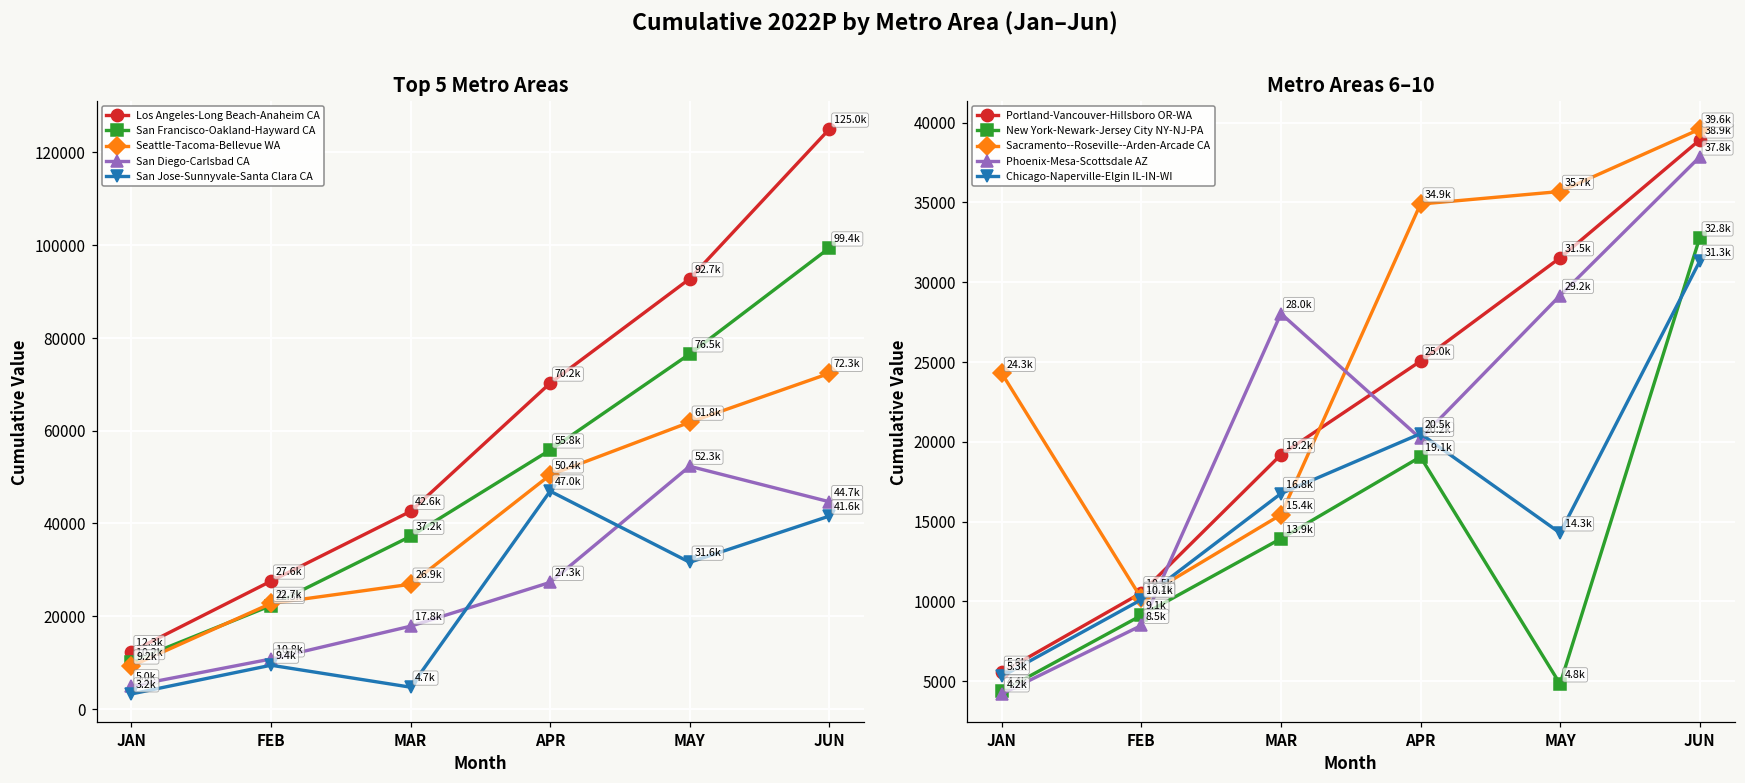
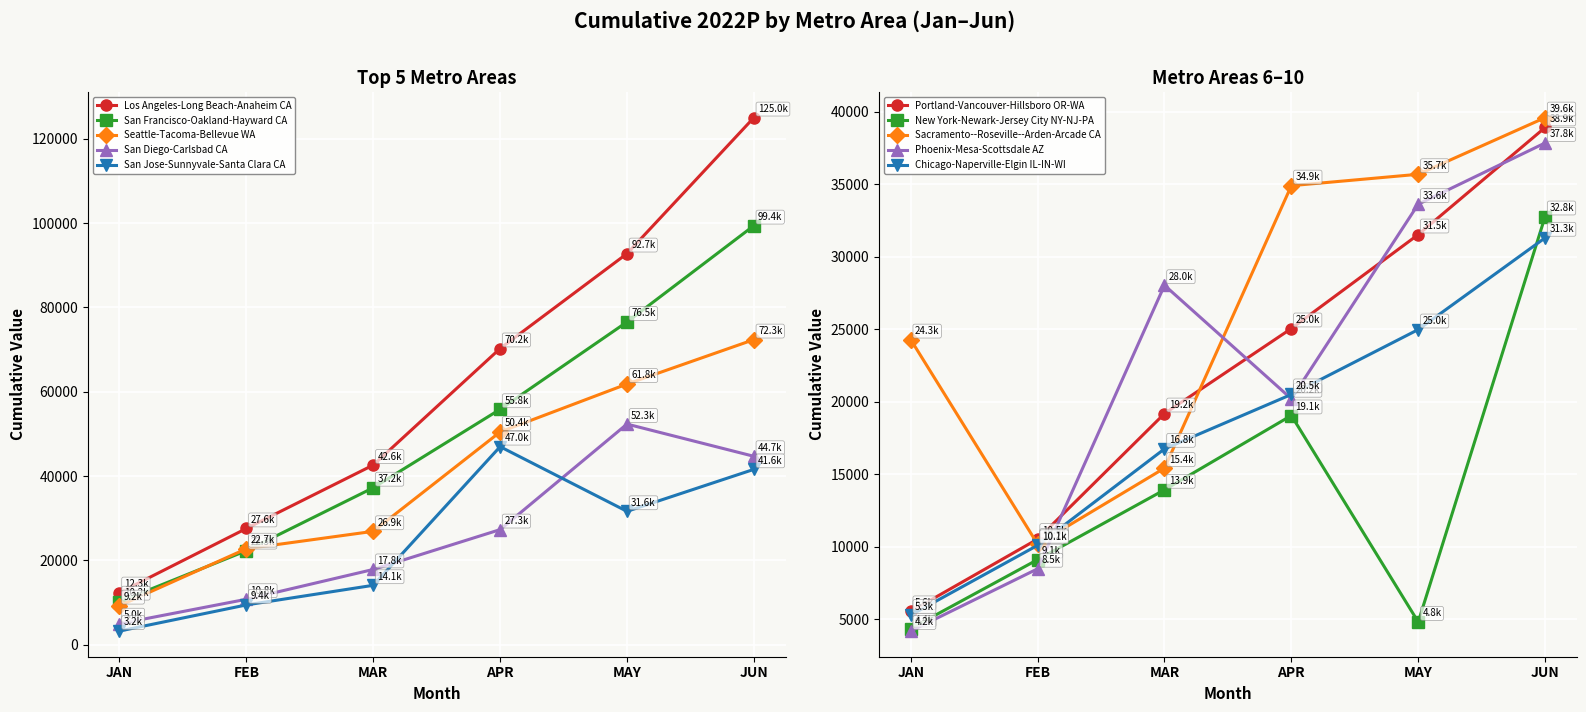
Top 5 Metro Areas, San Jose-Sunnyvale-Santa Clara CA, MAR: 4.7k -> 14.1k
Metro Areas 6–10, Phoenix-Mesa-Scottsdale AZ, MAY: 29.2k -> 33.6k
Metro Areas 6–10, Chicago-Naperville-Elgin IL-IN-WI, MAY: 14.3k -> 25.0k
